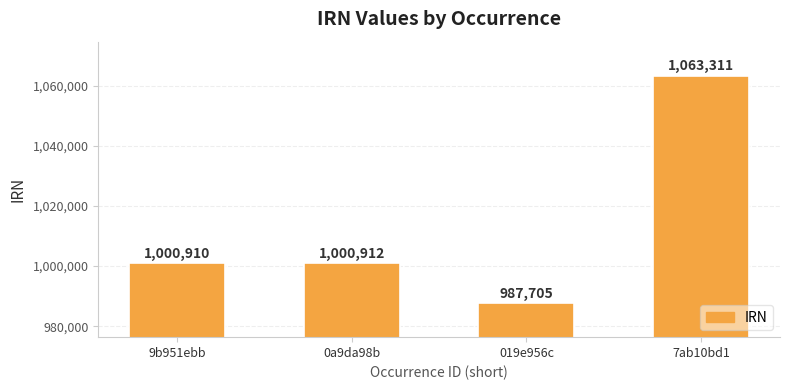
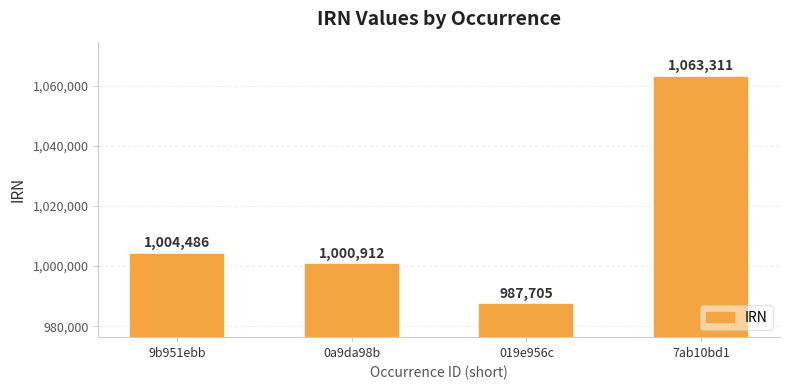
9b951ebb: 1,000,910 -> 1,004,486
